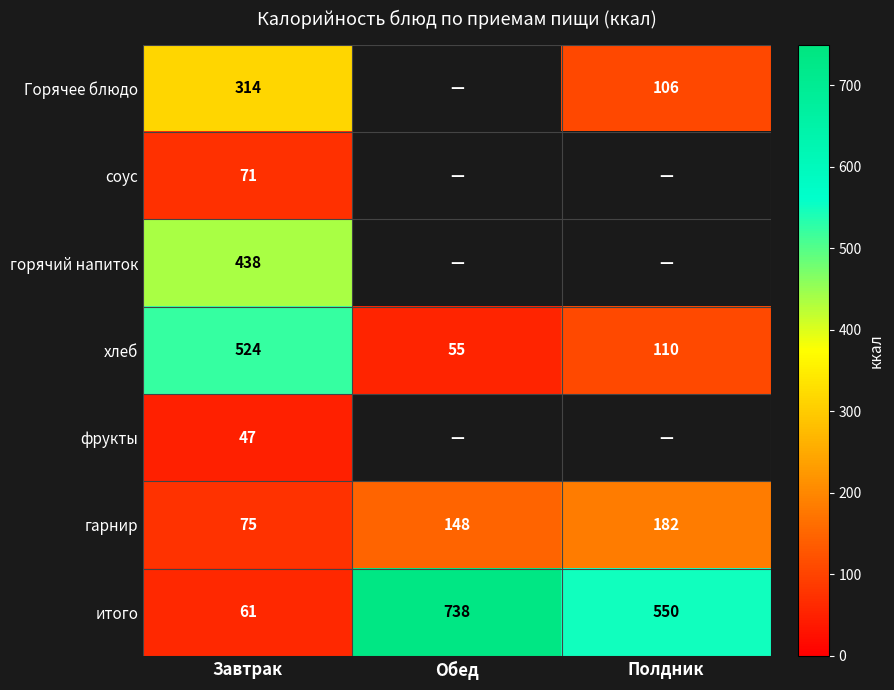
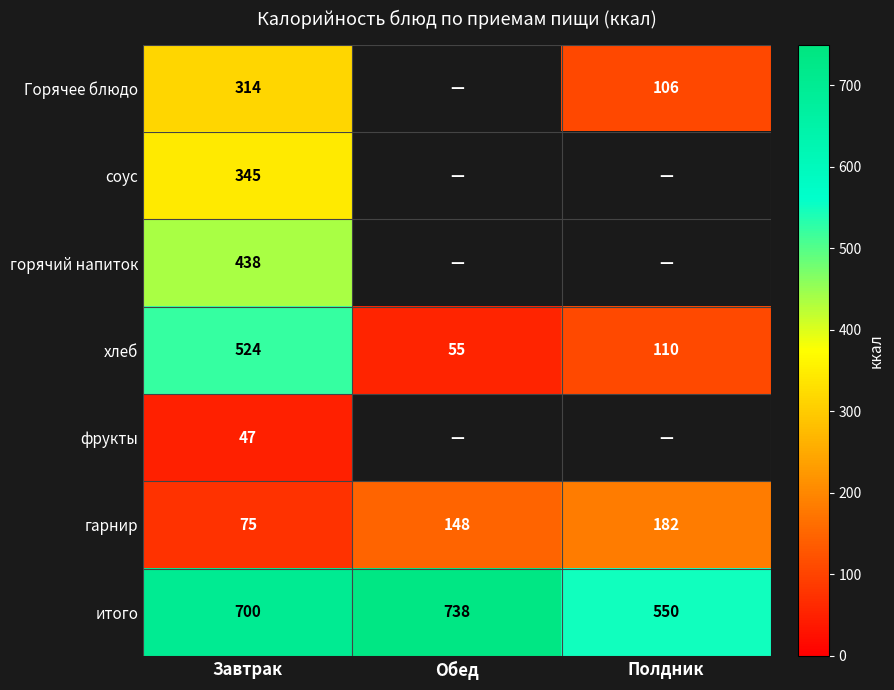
соус, Завтрак: 71 -> 345
итого, Завтрак: 61 -> 700
